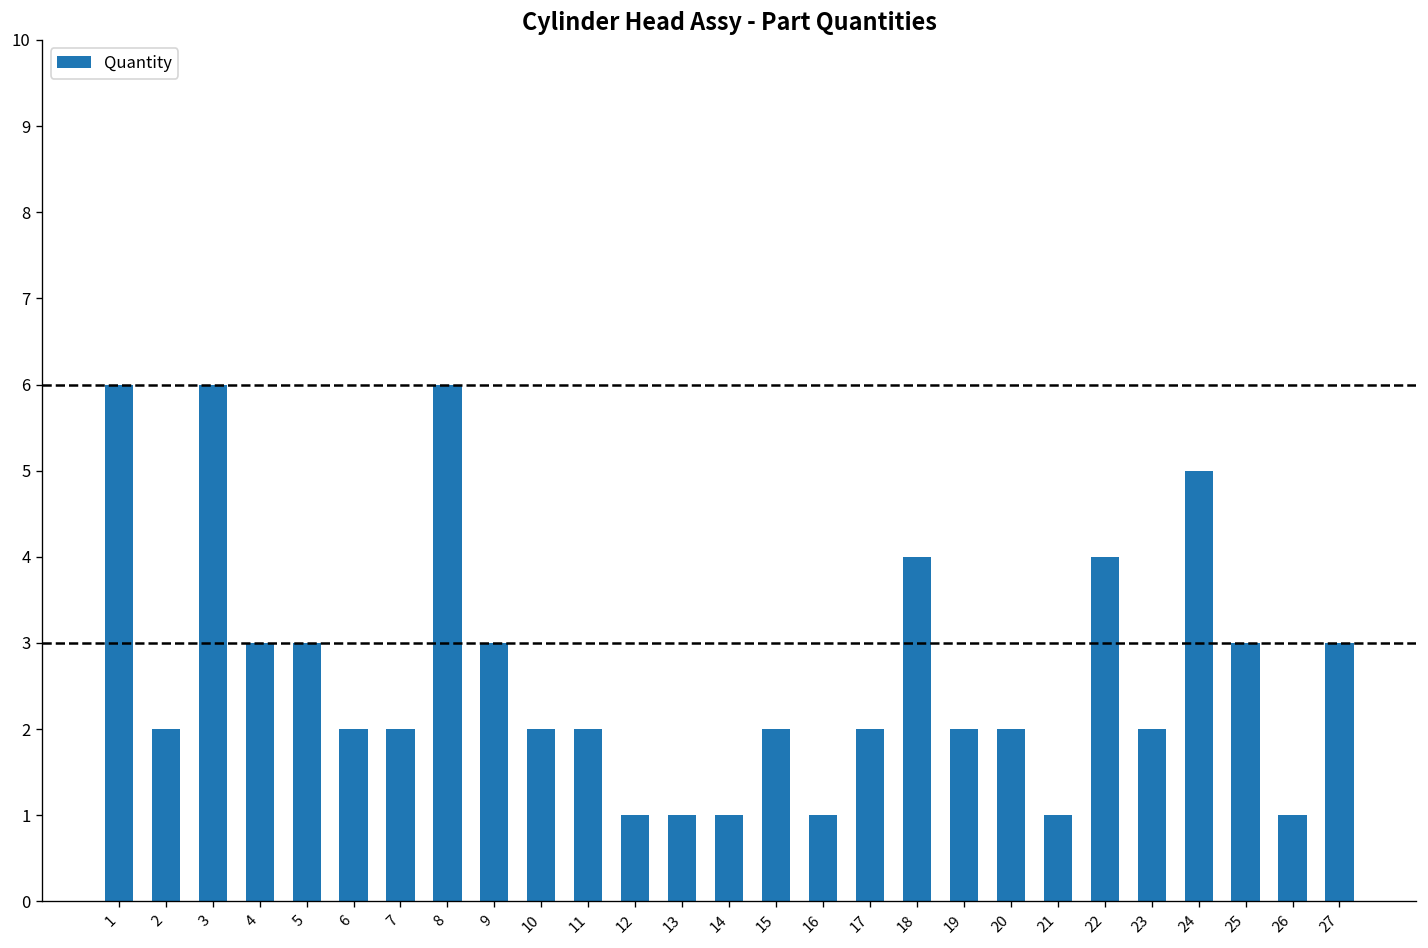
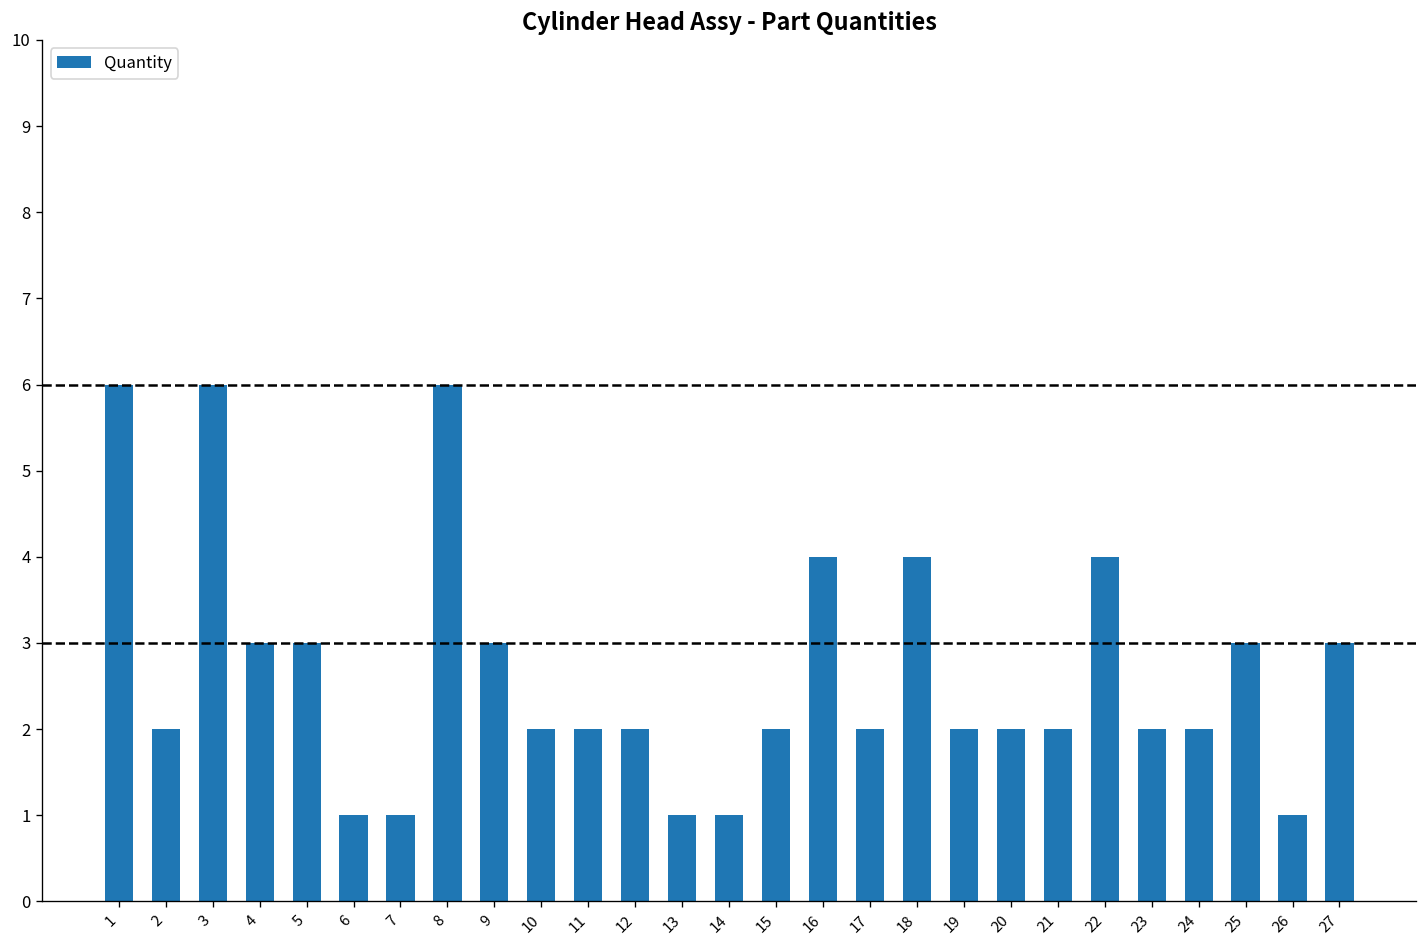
6: 2 -> 1
7: 2 -> 1
12: 1 -> 2
16: 1 -> 4
21: 1 -> 2
24: 5 -> 2
